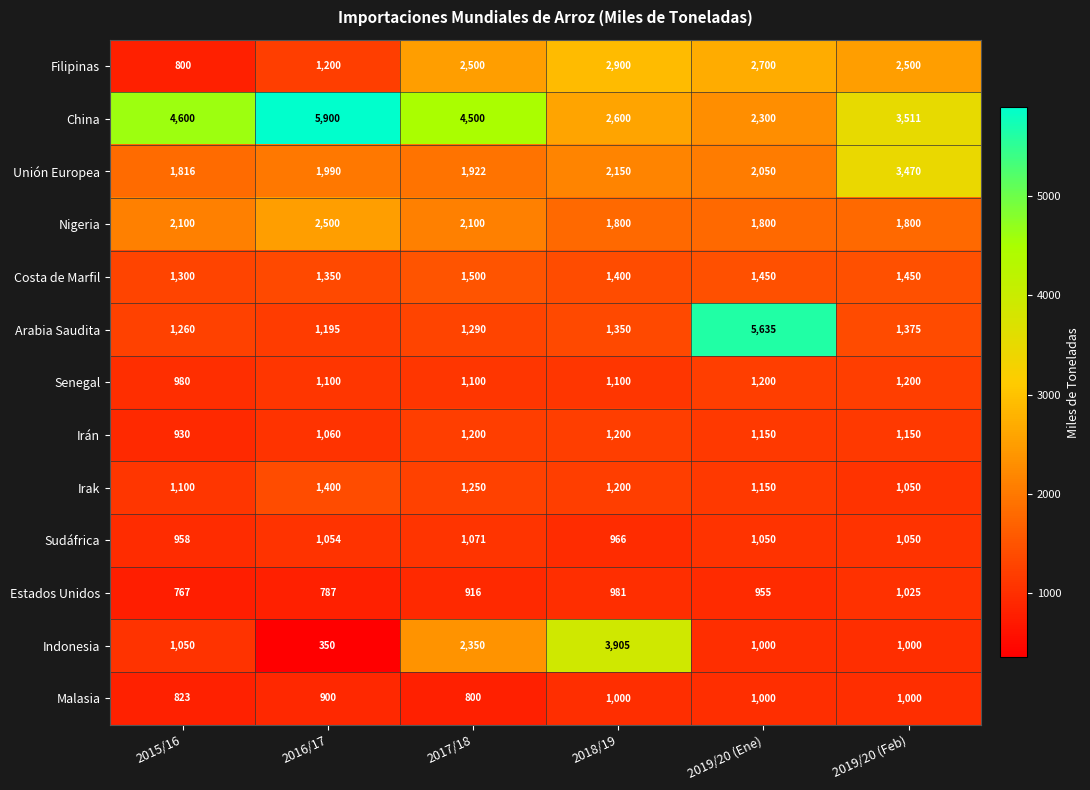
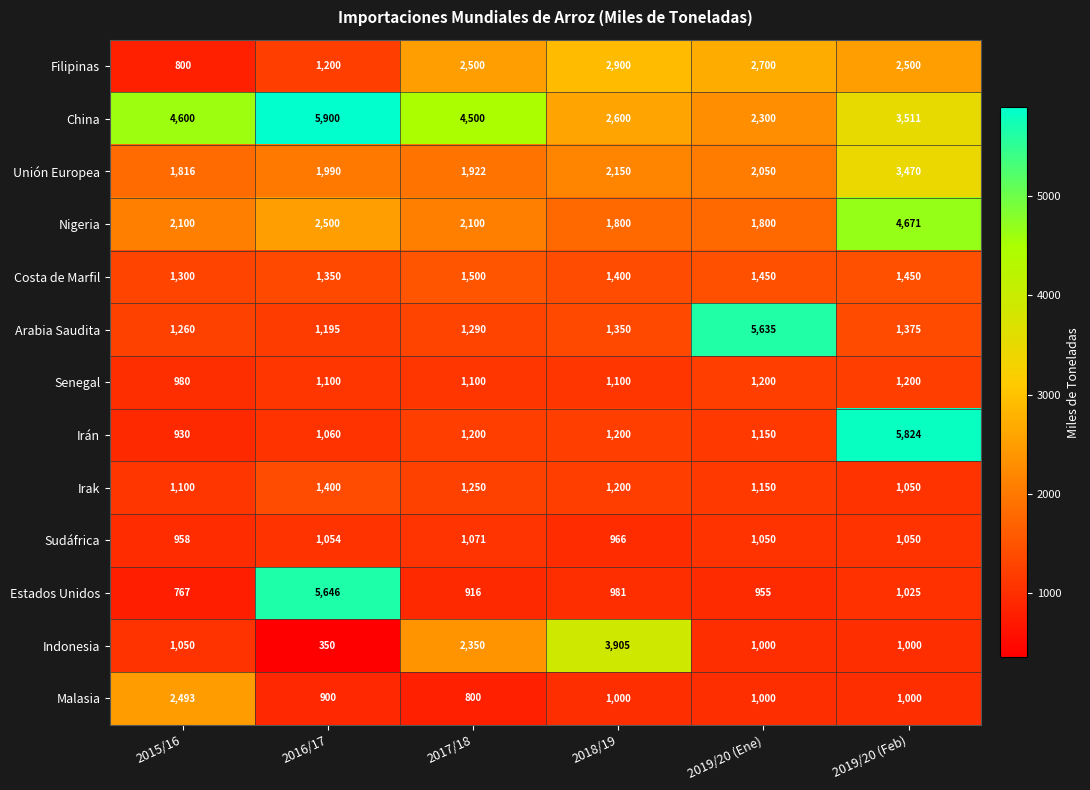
Nigeria, 2019/20 (Feb): 1,800 -> 4,671
Irán, 2019/20 (Feb): 1,150 -> 5,824
Estados Unidos, 2016/17: 787 -> 5,646
Malasia, 2015/16: 823 -> 2,493
